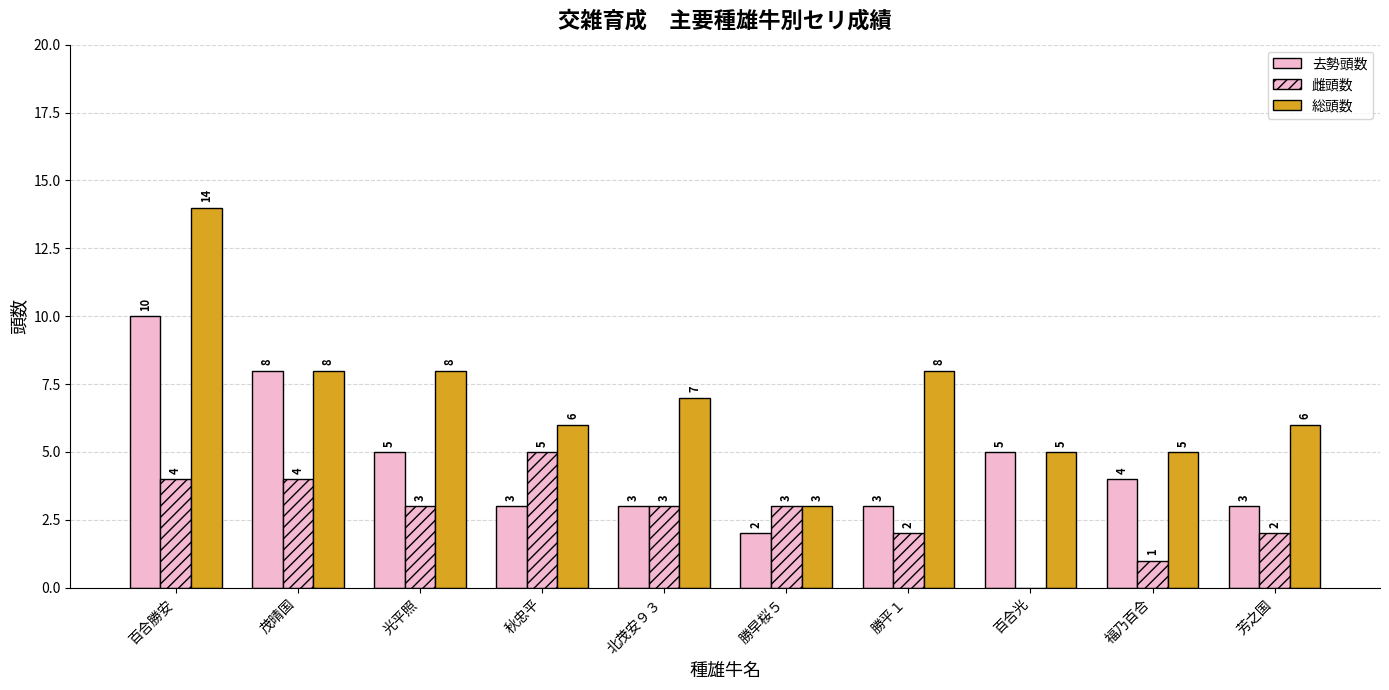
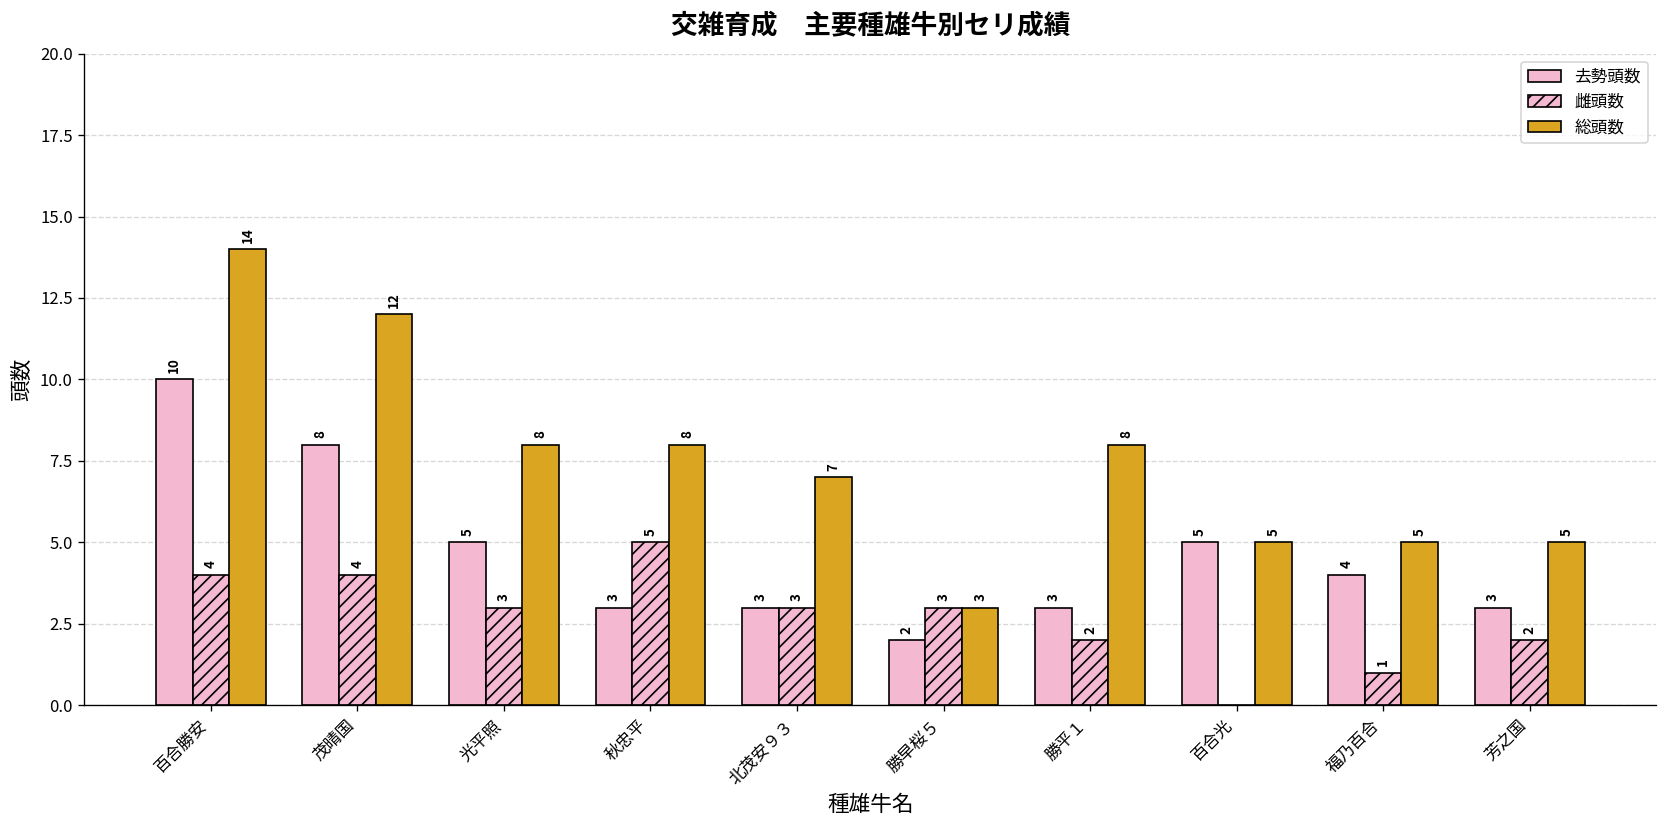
総頭数, 茂晴国: 8 -> 12
総頭数, 秋忠平: 6 -> 8
総頭数, 芳之国: 6 -> 5
